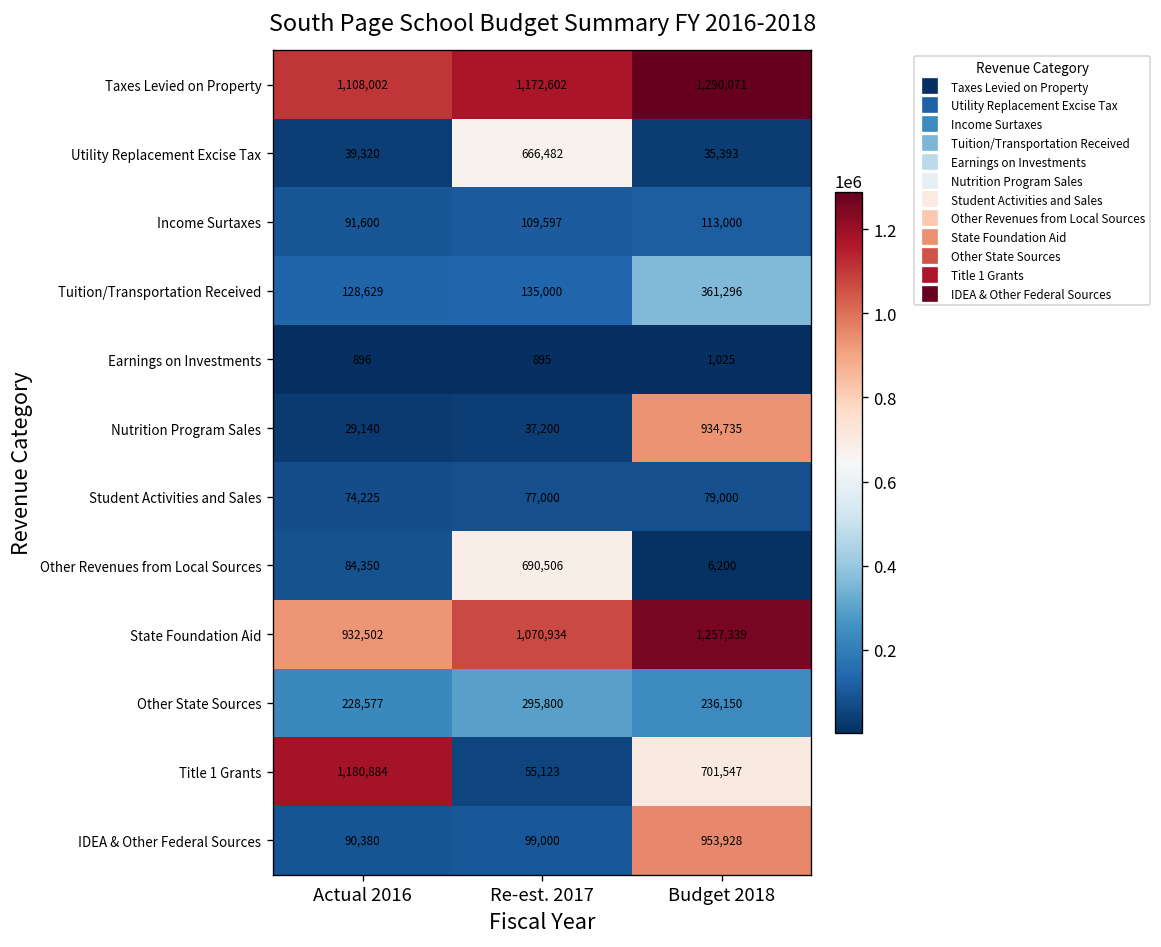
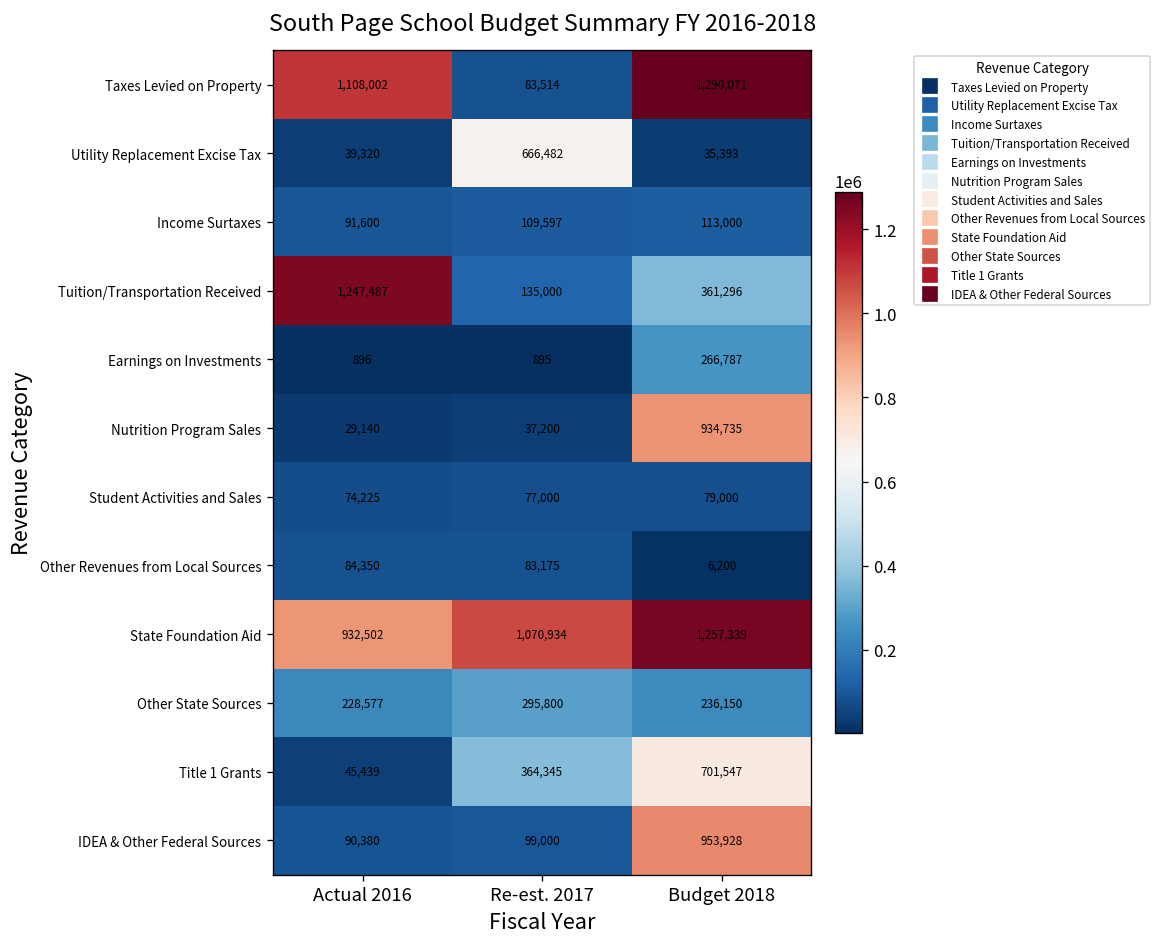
Taxes Levied on Property, Re-est. 2017: 1,172,602 -> 83,514
Tuition/Transportation Received, Actual 2016: 128,629 -> 1,247,487
Earnings on Investments, Budget 2018: 1,025 -> 266,787
Other Revenues from Local Sources, Re-est. 2017: 690,506 -> 83,175
Title 1 Grants, Actual 2016: 1,180,884 -> 45,439
Title 1 Grants, Re-est. 2017: 55,123 -> 364,345
